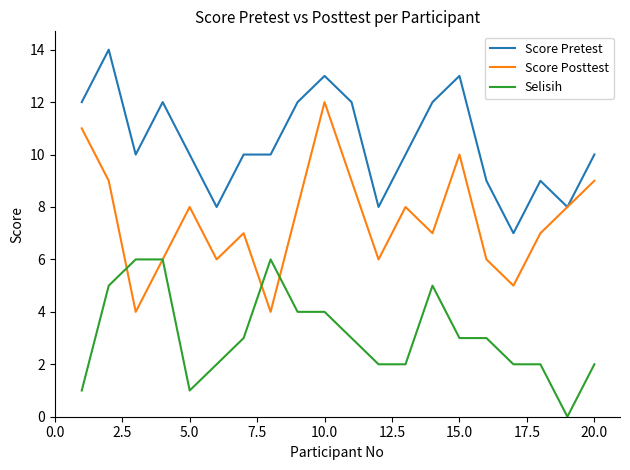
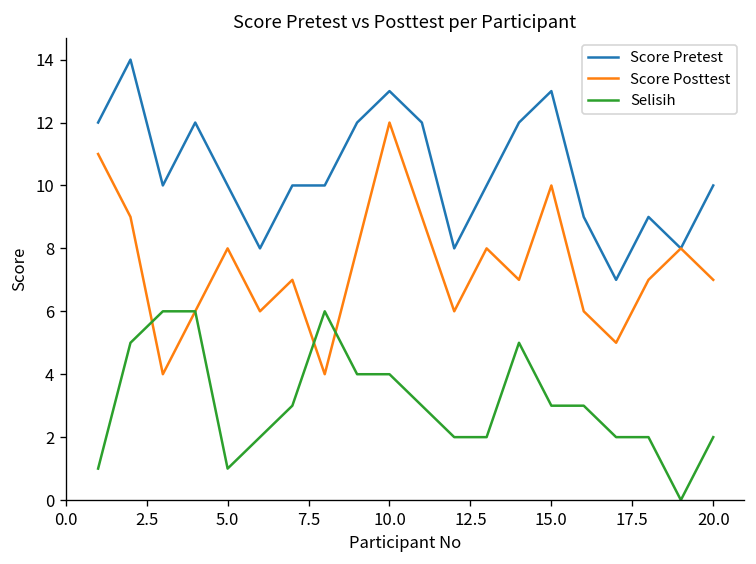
Score Posttest, 20.0: 9 -> 7
